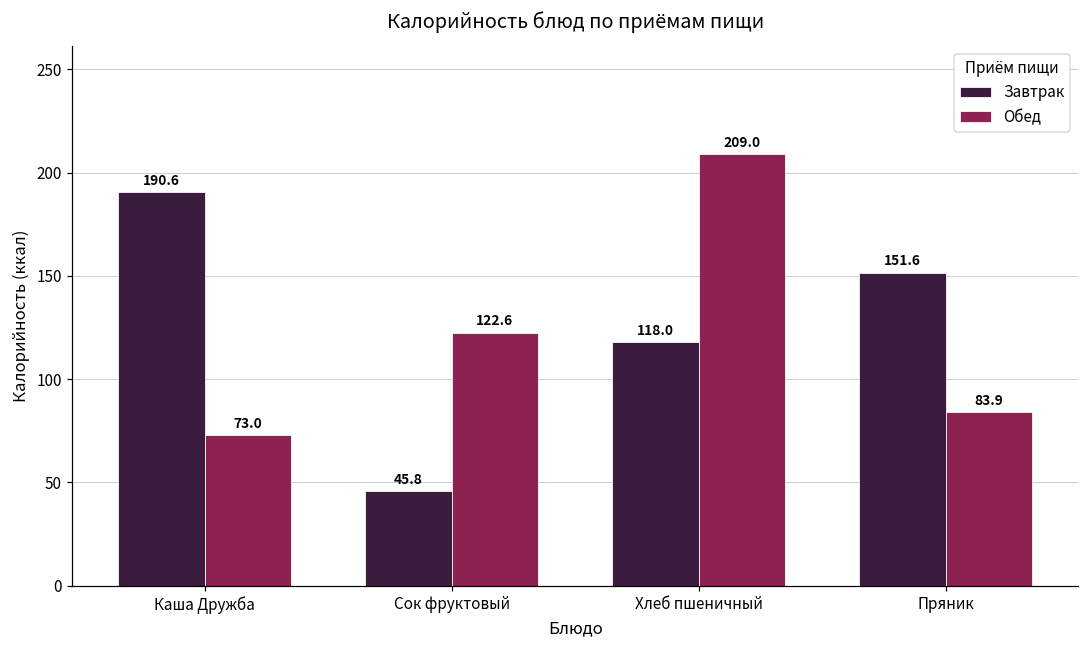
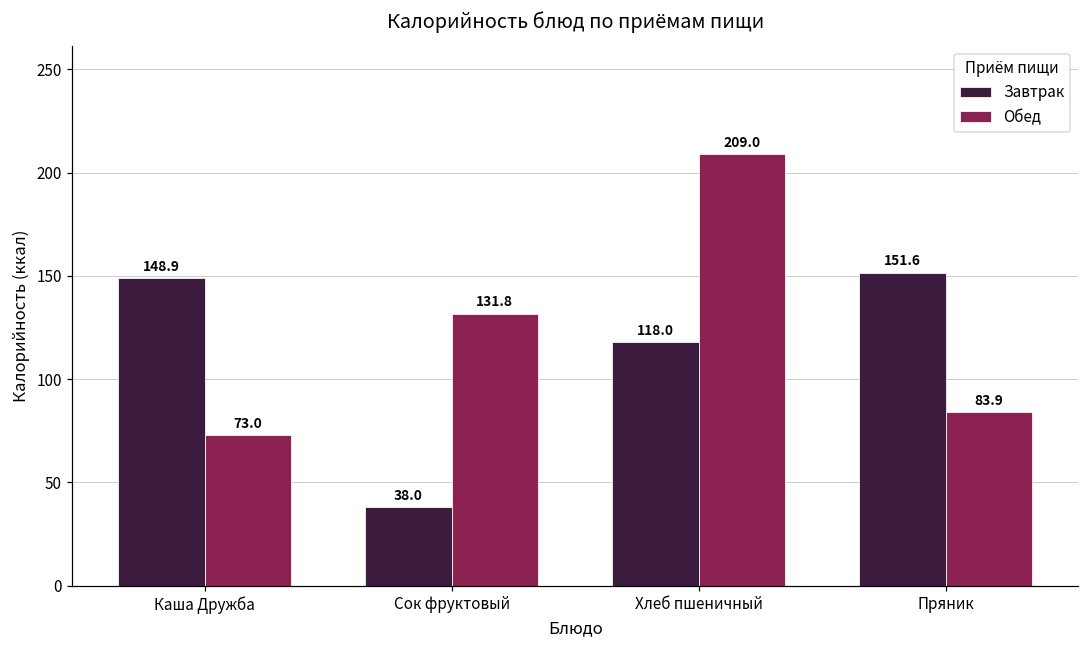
Завтрак, Каша Дружба: 190.6 -> 148.9
Завтрак, Сок фруктовый: 45.8 -> 38.0
Обед, Сок фруктовый: 122.6 -> 131.8
